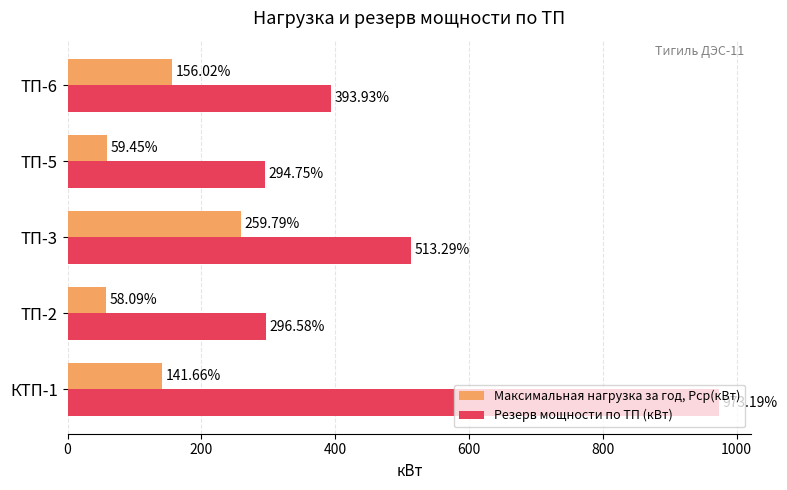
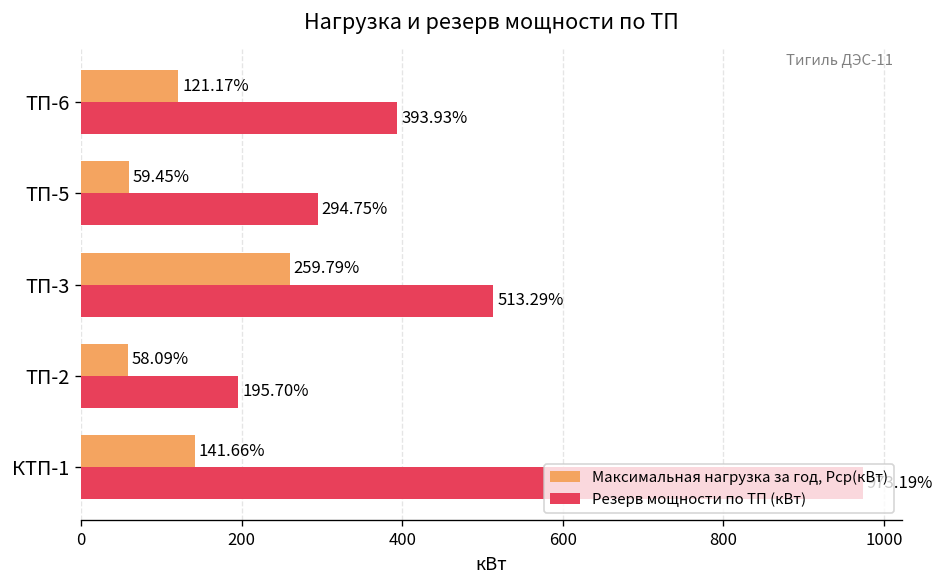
Максимальная нагрузка за год, Рср(кВт), ТП-6: 156.02% -> 121.17%
Резерв мощности по ТП (кВт), ТП-2: 296.58% -> 195.70%
